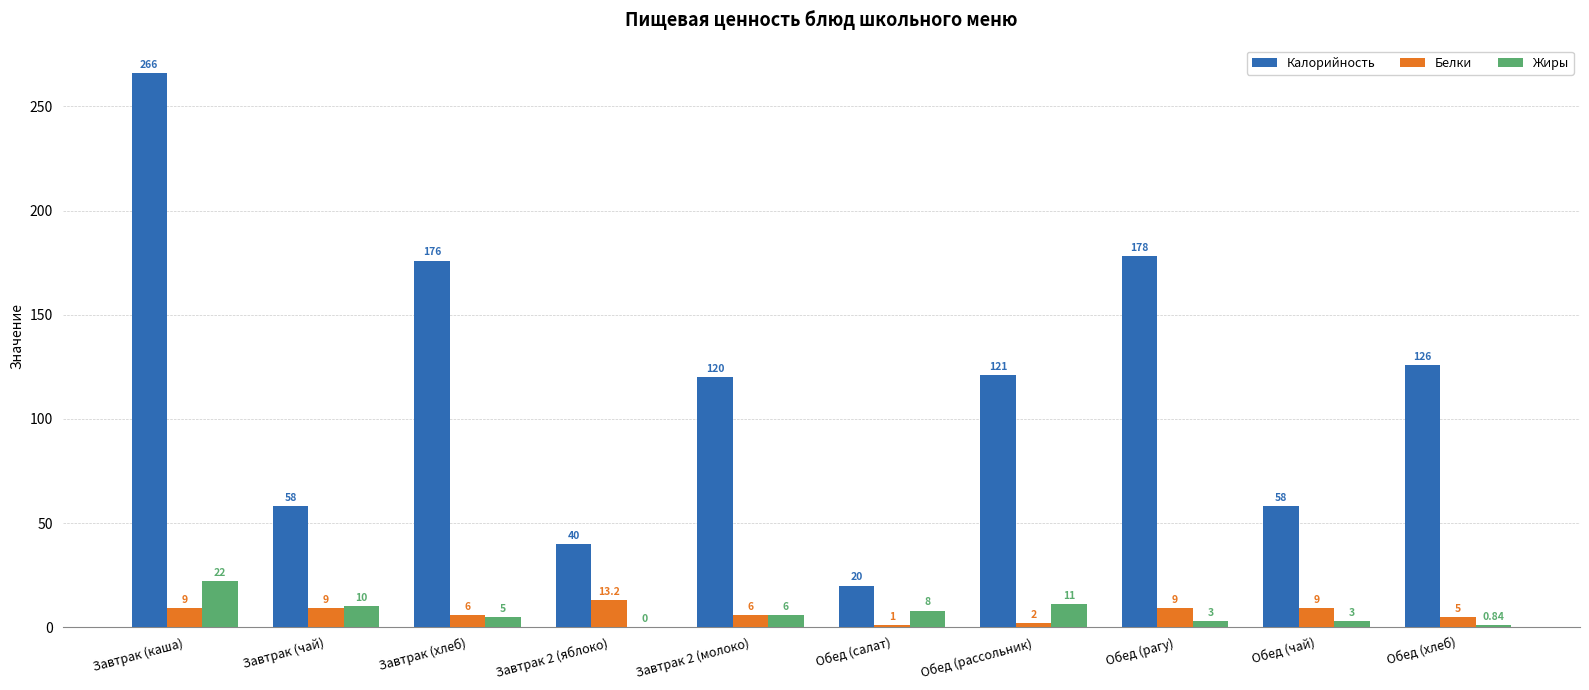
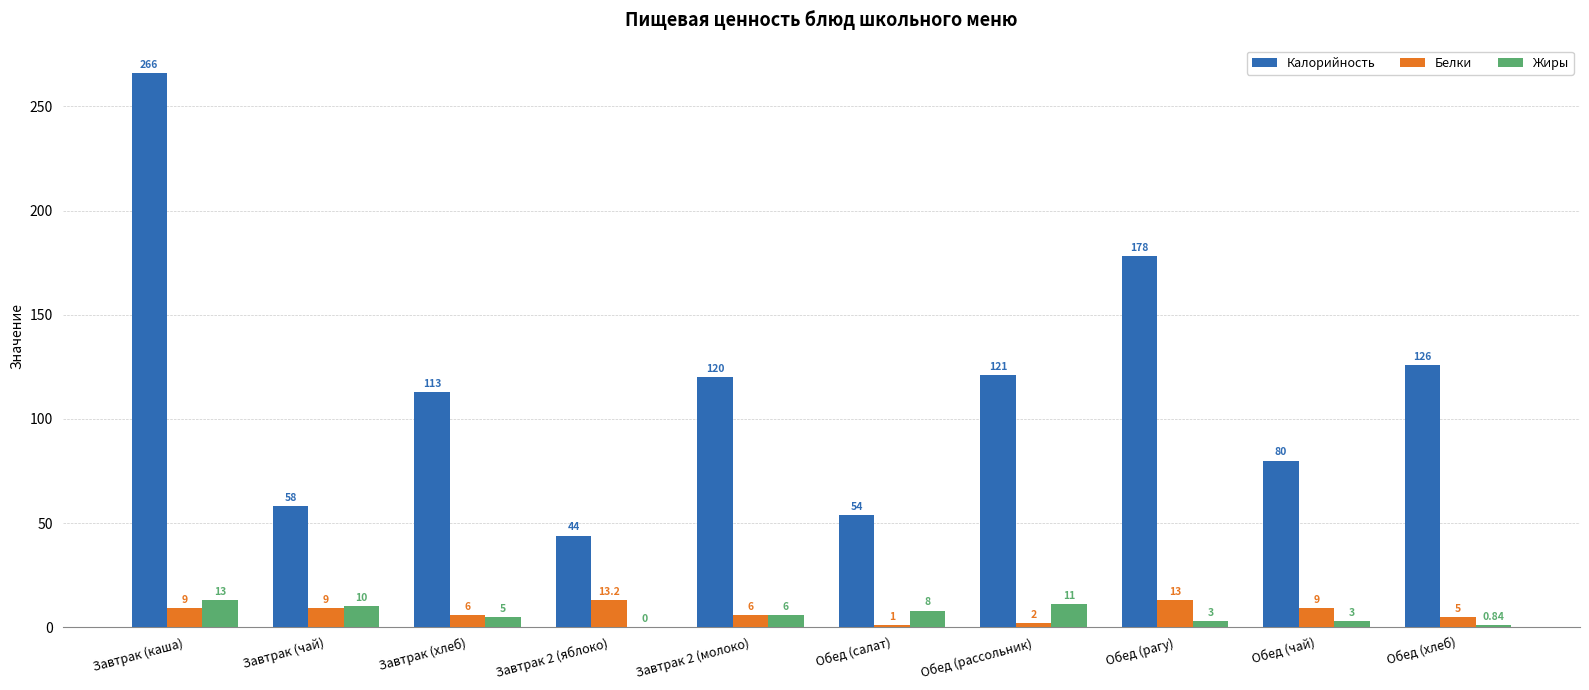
Жиры, Завтрак (каша): 22 -> 13
Калорийность, Завтрак (хлеб): 176 -> 113
Калорийность, Завтрак 2 (яблоко): 40 -> 44
Калорийность, Обед (салат): 20 -> 54
Белки, Обед (рагу): 9 -> 13
Калорийность, Обед (чай): 58 -> 80
